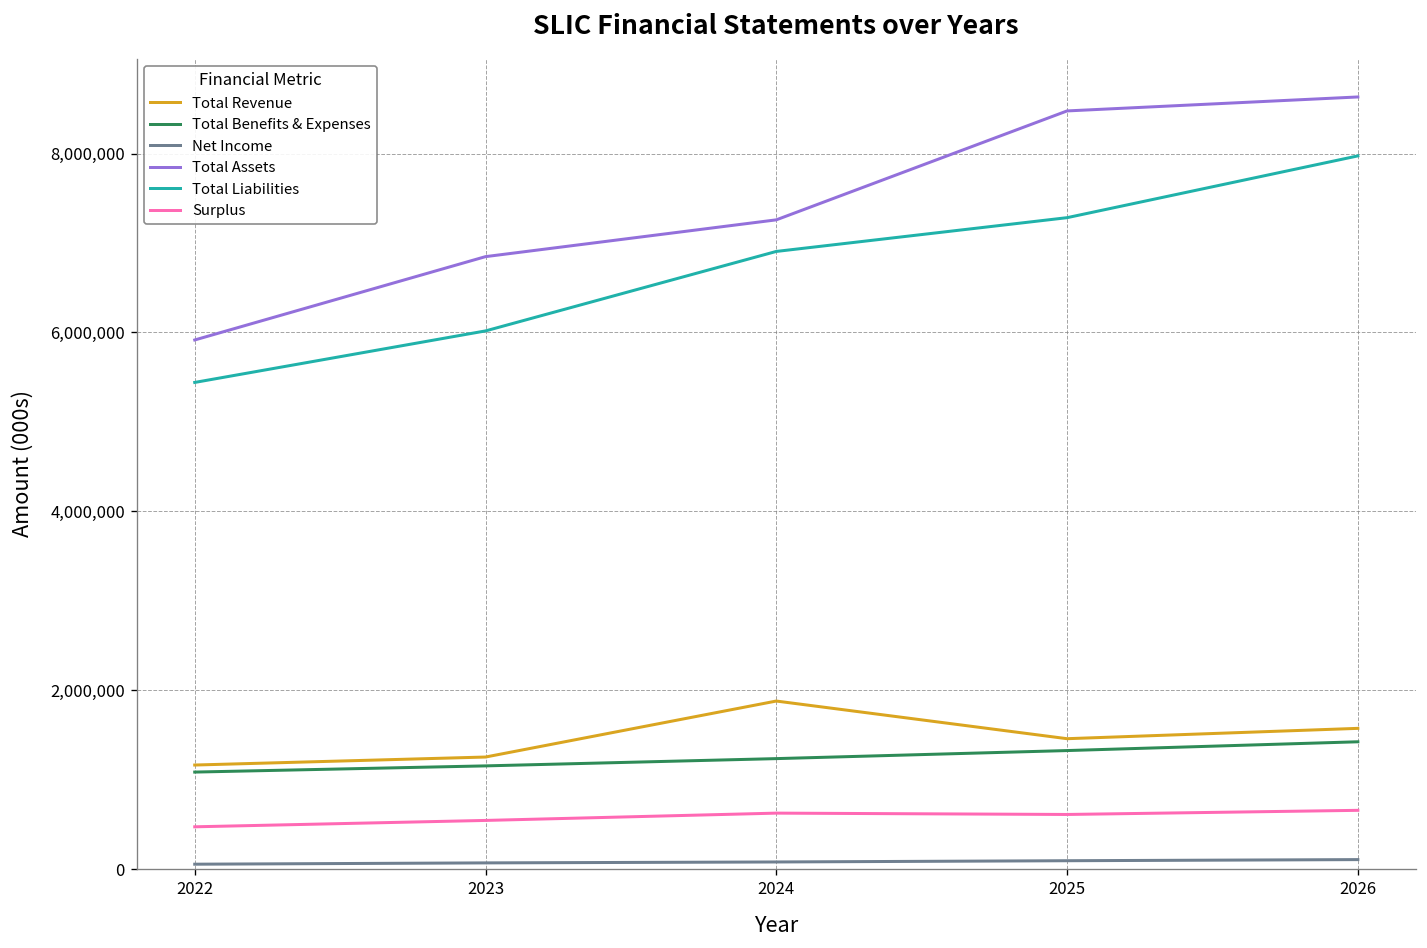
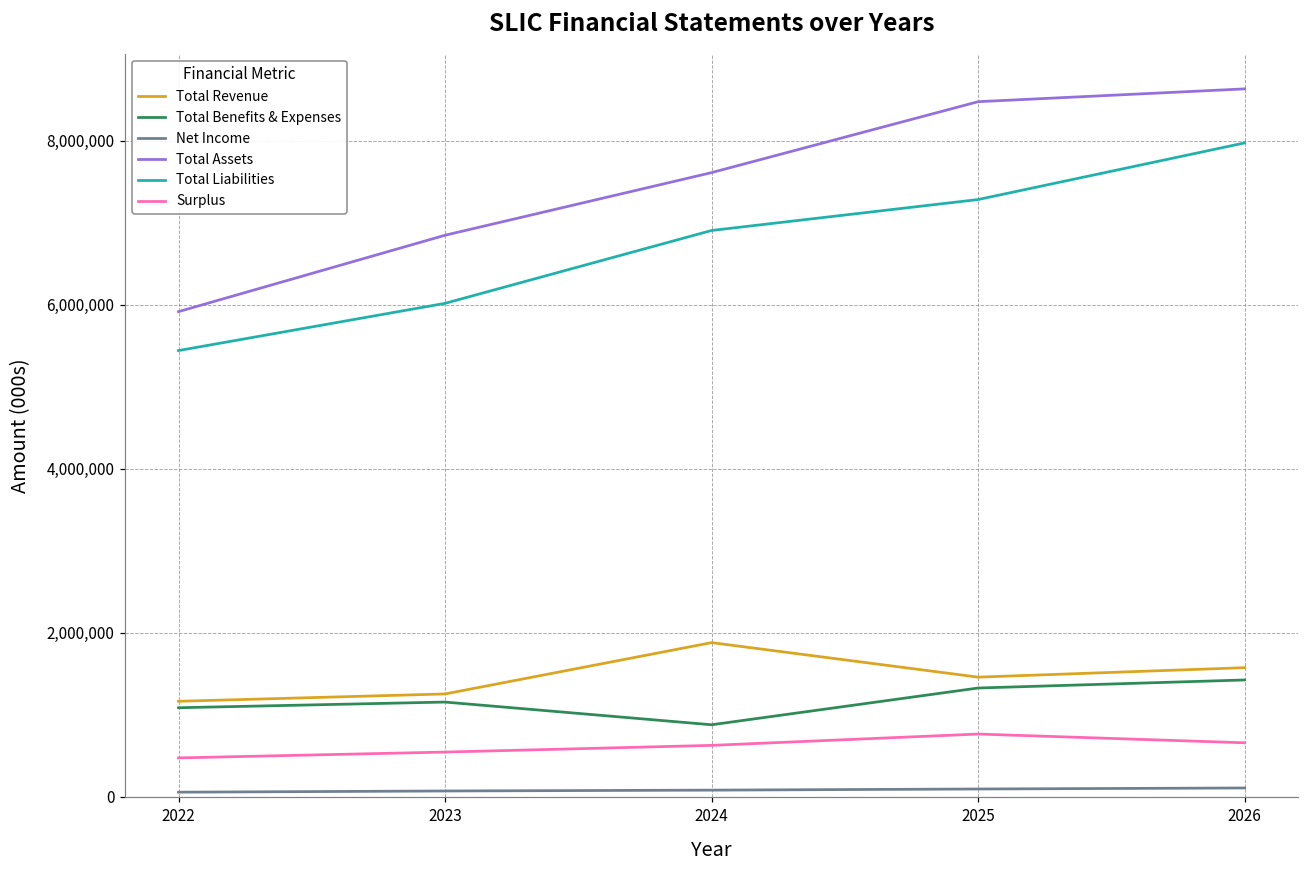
Total Benefits & Expenses, 2024: 1,200,000 -> 900,000
Total Assets, 2024: 7,300,000 -> 7,600,000
Surplus, 2025: 600,000 -> 800,000
